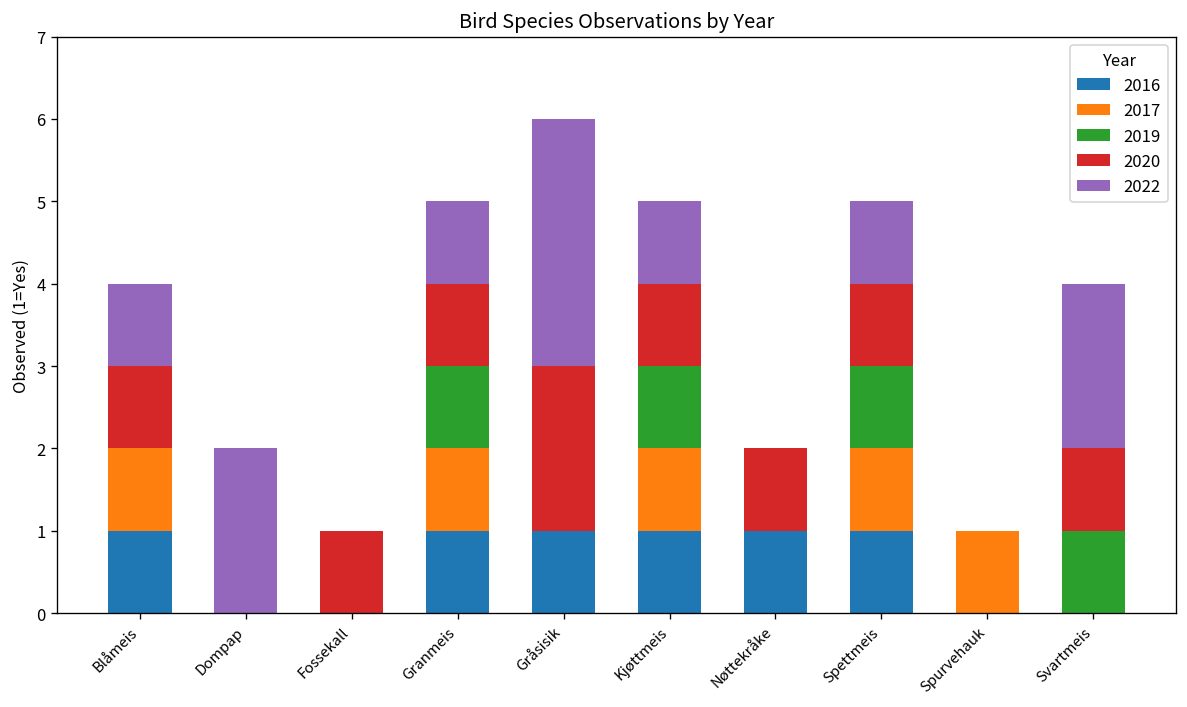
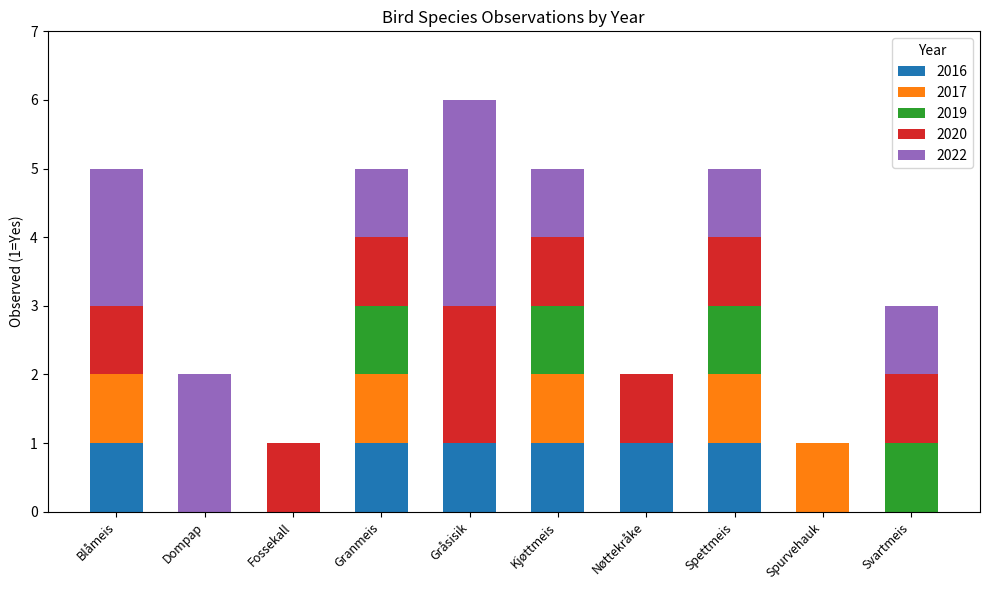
2022, Blåmeis: 1 -> 2
2022, Svartmeis: 2 -> 1
